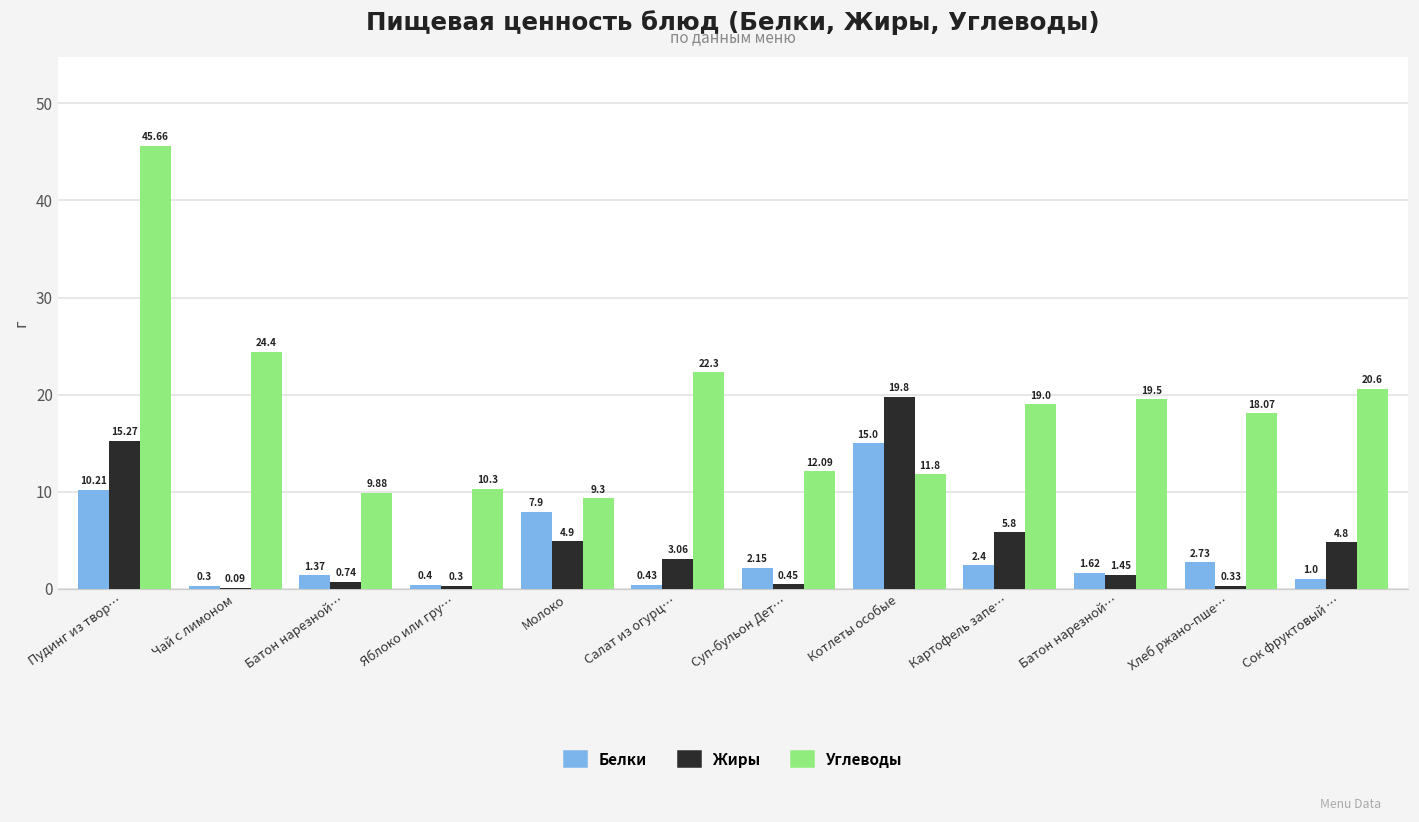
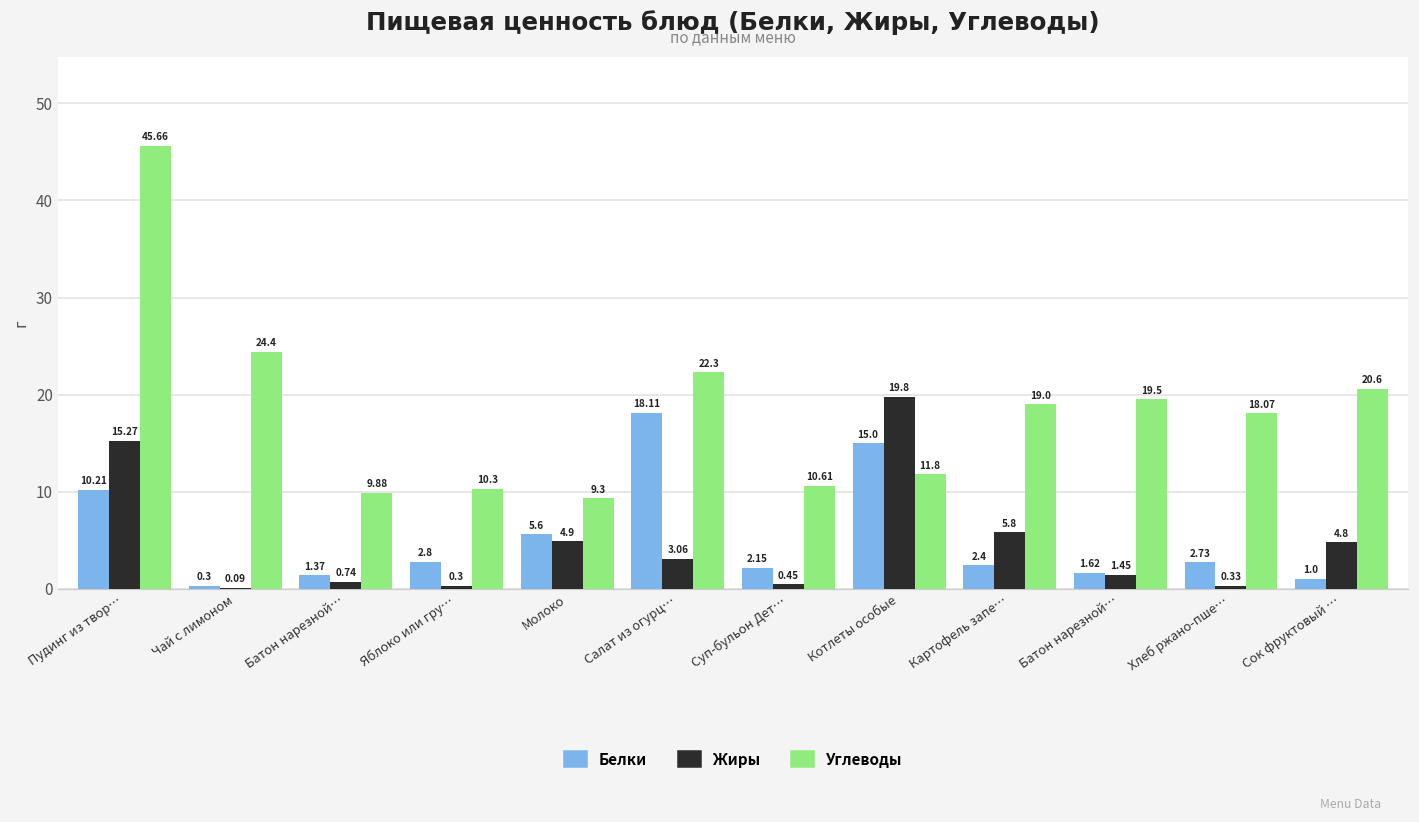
Белки, Яблоко или гру…: 0.4 -> 2.8
Белки, Молоко: 7.9 -> 5.6
Белки, Салат из огурц…: 0.43 -> 18.11
Углеводы, Суп-бульон Дет…: 12.09 -> 10.61
